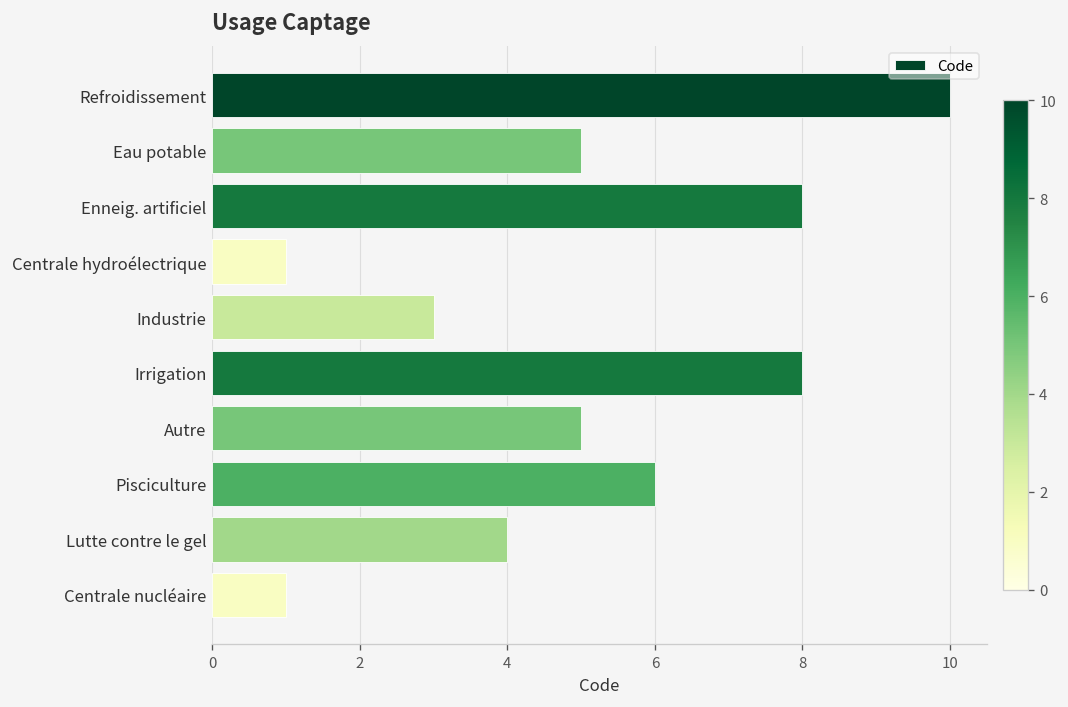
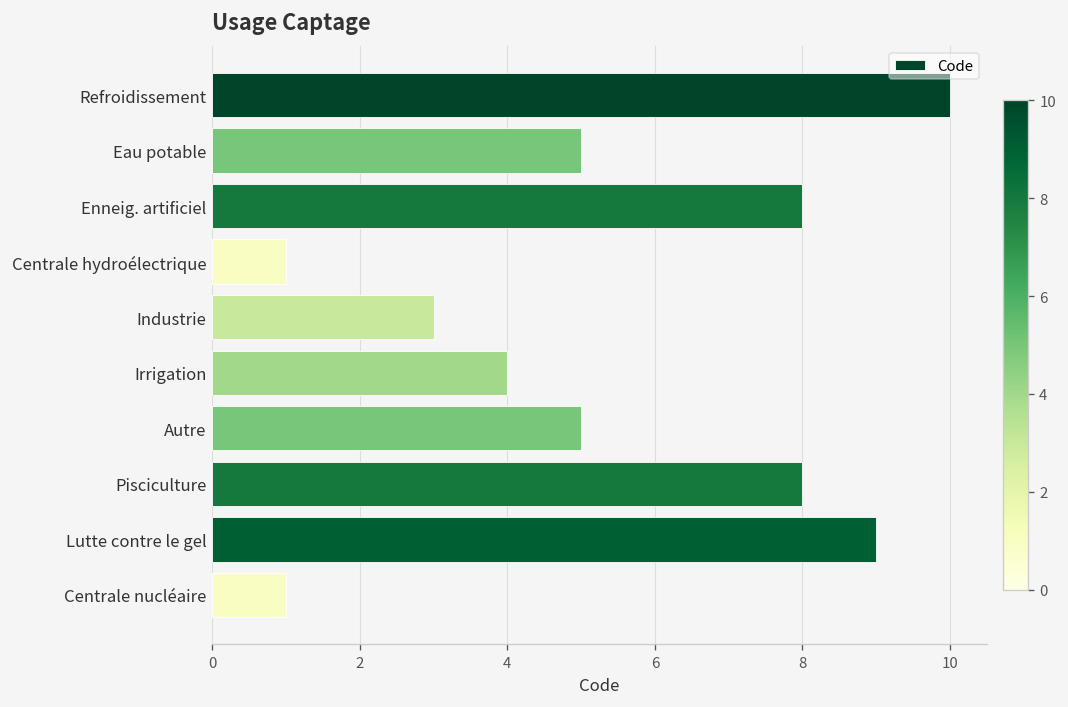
Irrigation: 8 -> 4
Pisciculture: 6 -> 8
Lutte contre le gel: 4 -> 9
